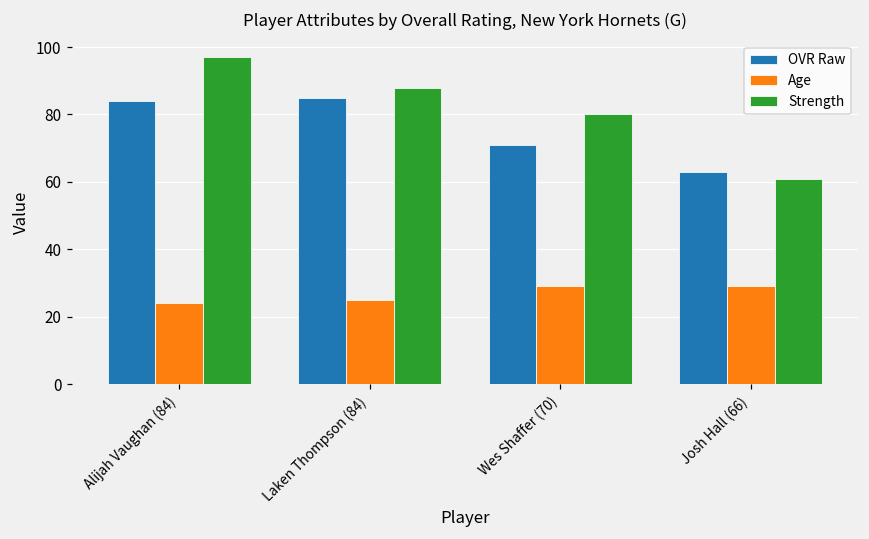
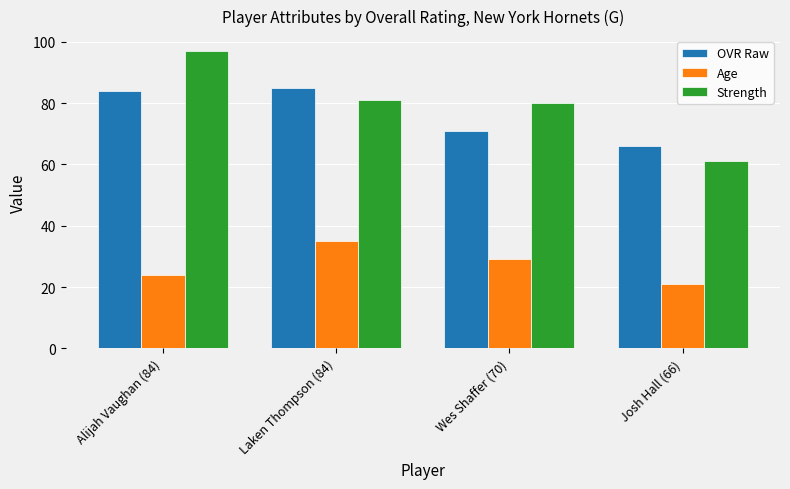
Age, Laken Thompson (84): 25 -> 35
Strength, Laken Thompson (84): 88 -> 81
OVR Raw, Josh Hall (66): 63 -> 66
Age, Josh Hall (66): 29 -> 21
